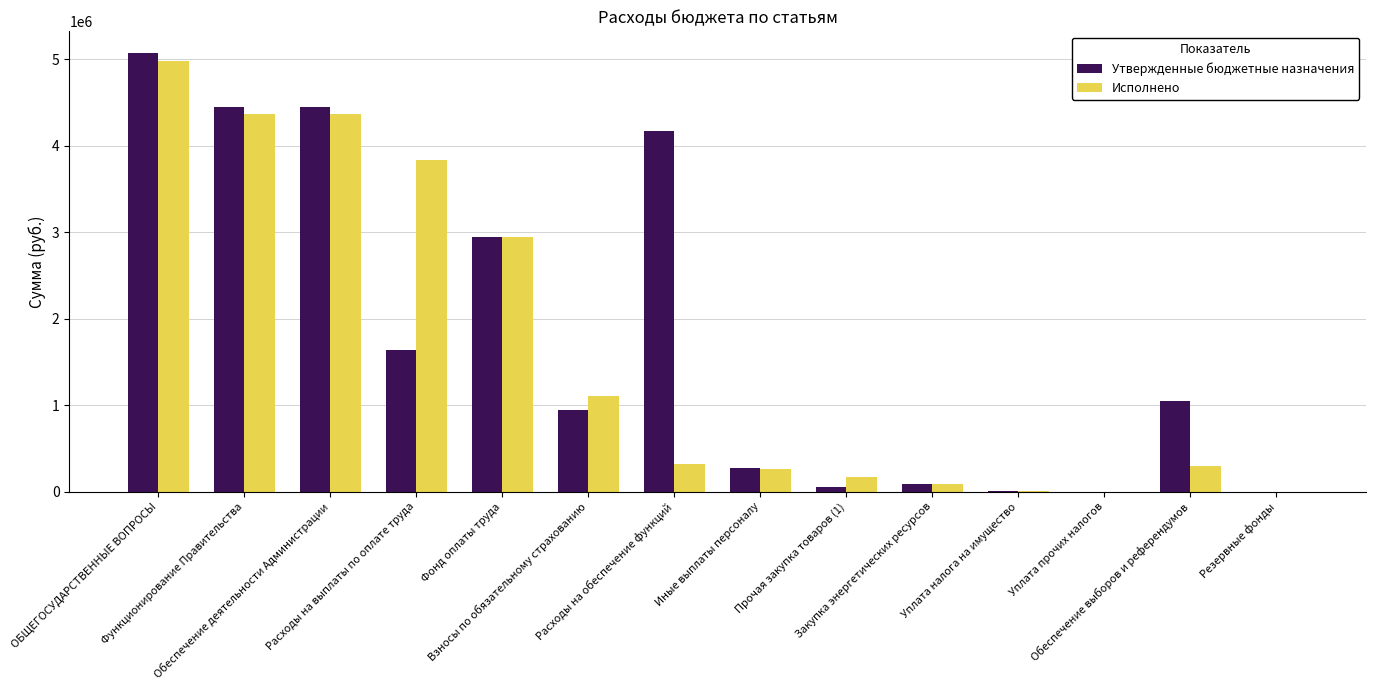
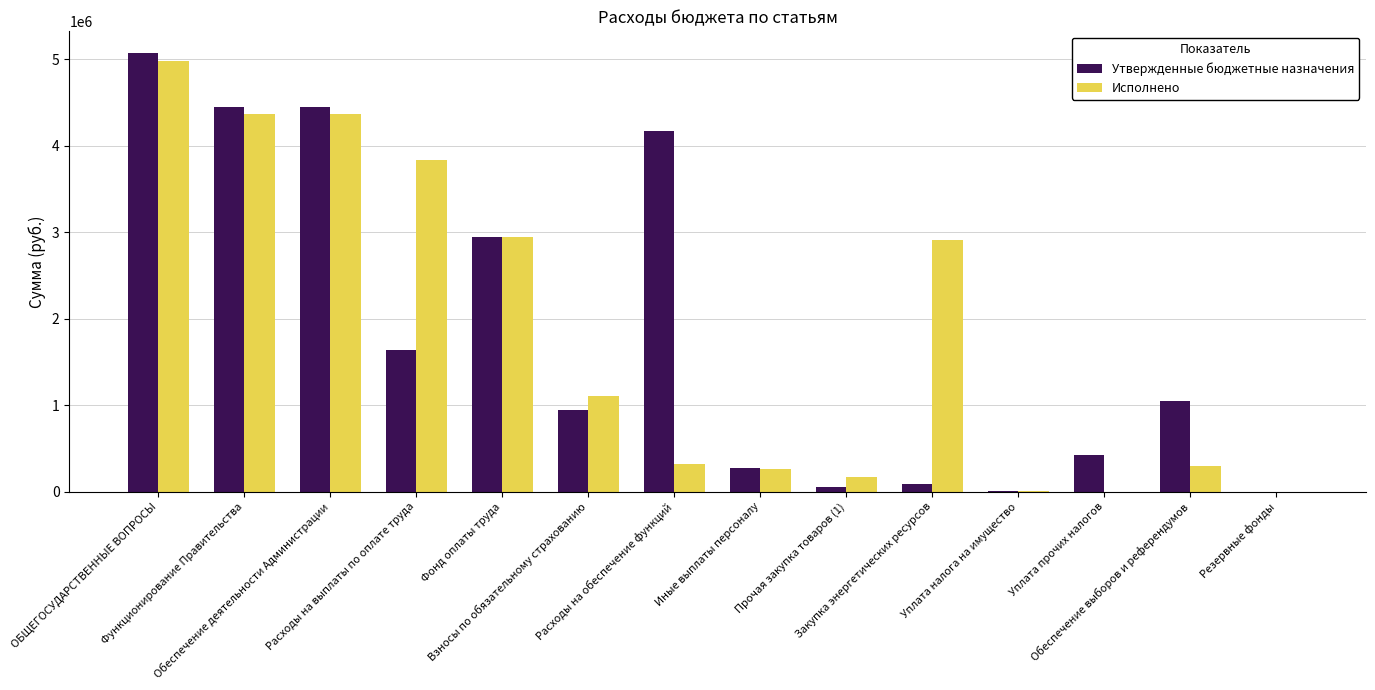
Исполнено, Закупка энергетических ресурсов: 100000 -> 2900000
Утвержденные бюджетные назначения, Уплата прочих налогов: 0 -> 400000
